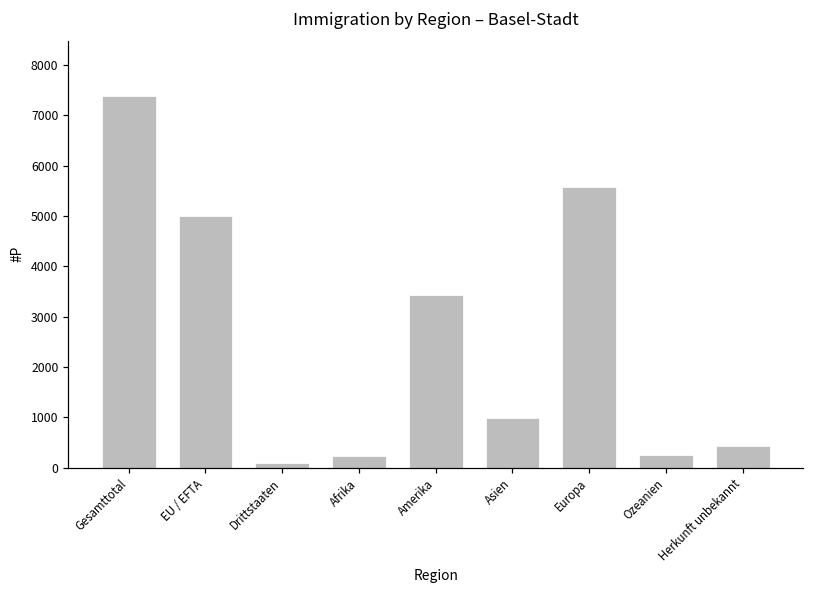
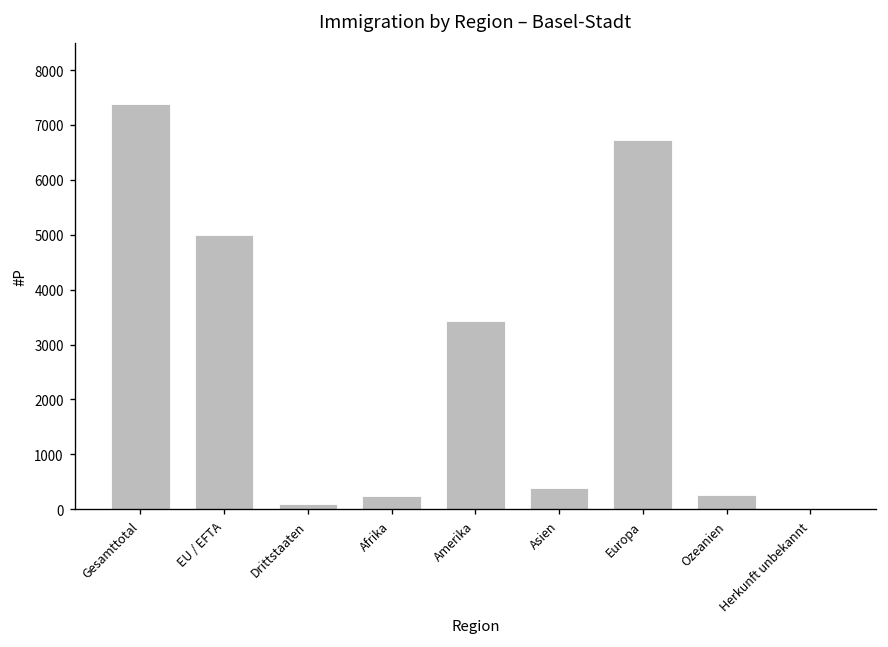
Asien: 1000 -> 400
Europa: 5600 -> 6700
Herkunft unbekannt: 400 -> 0
